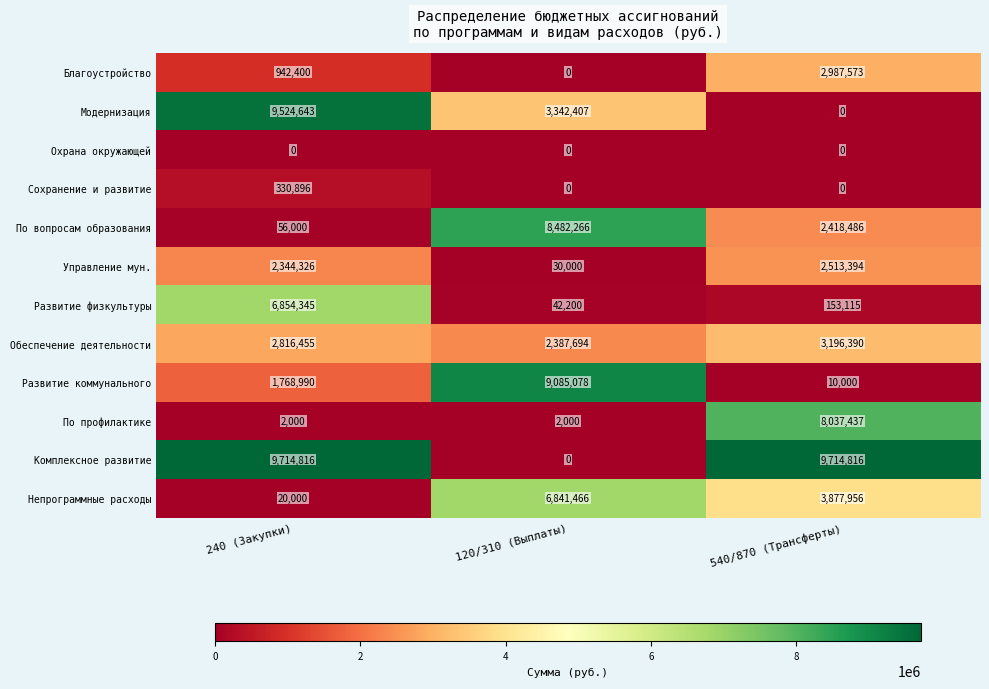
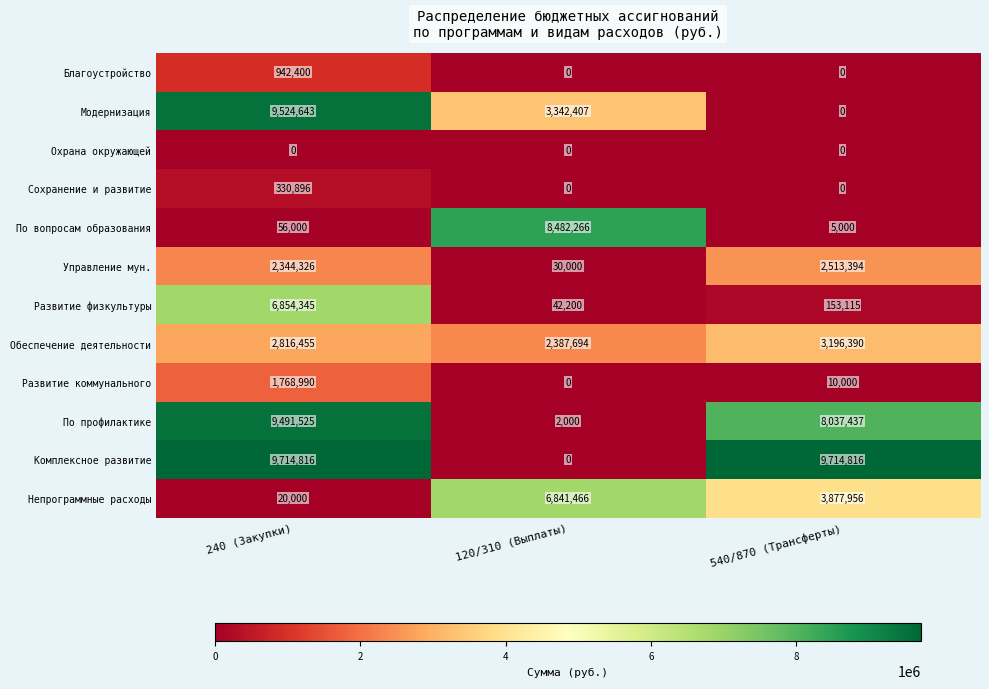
Благоустройство, 540/870 (Трансферты): 2,987,573 -> 0
По вопросам образования, 540/870 (Трансферты): 2,418,486 -> 5,000
Развитие коммунального, 120/310 (Выплаты): 9,085,078 -> 0
По профилактике, 240 (Закупки): 2,000 -> 9,491,525
